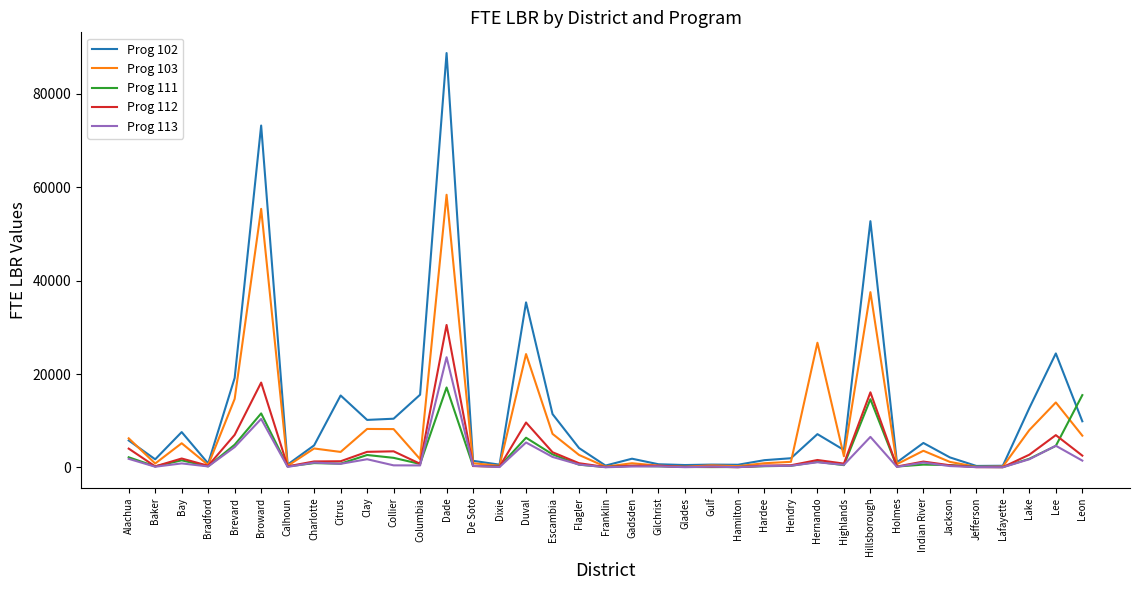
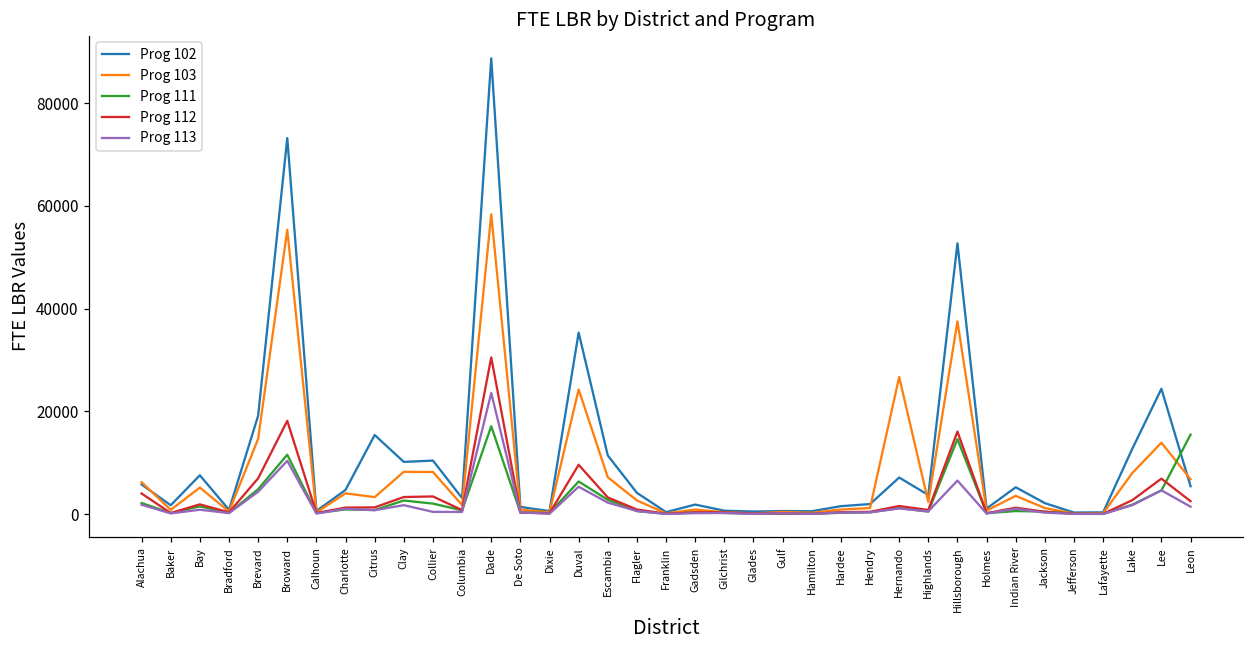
Prog 102, Columbia: 16000 -> 3000
Prog 102, Leon: 10000 -> 5000
